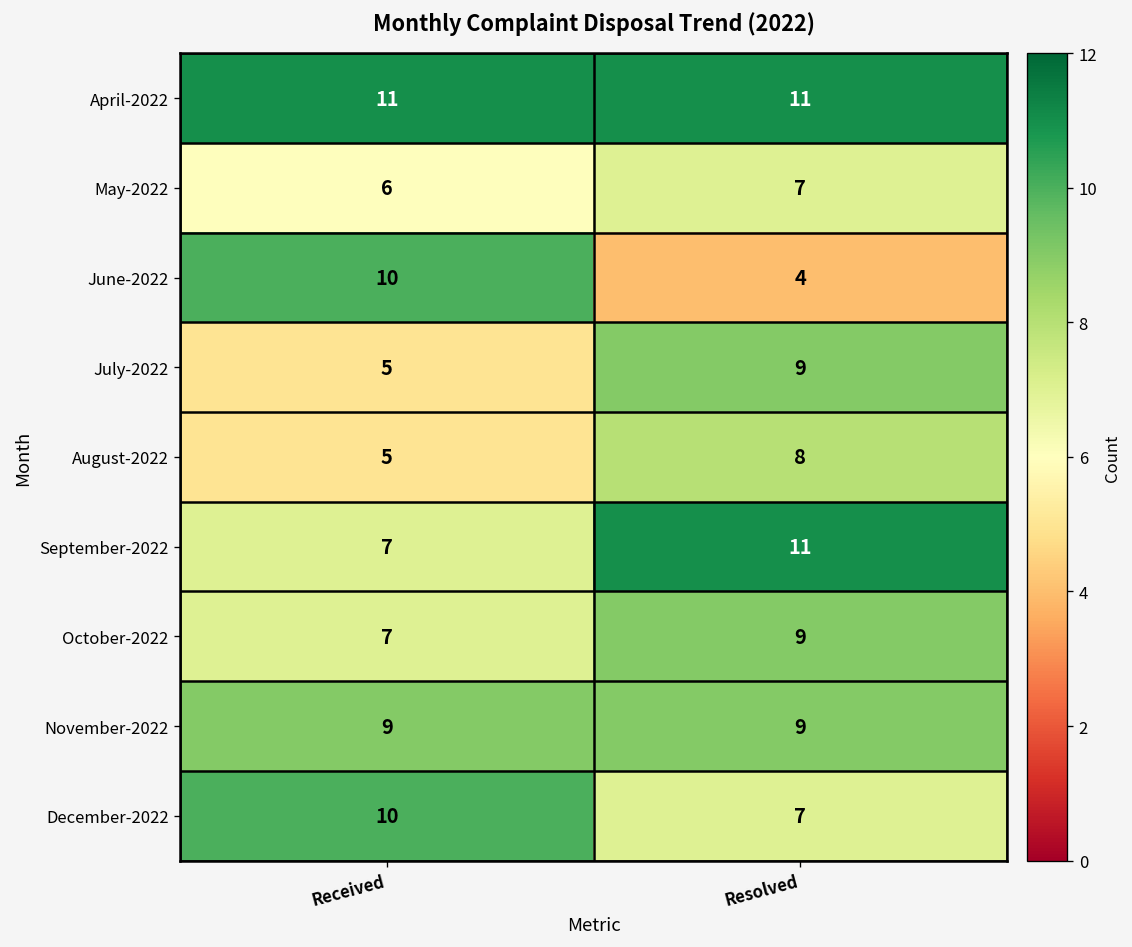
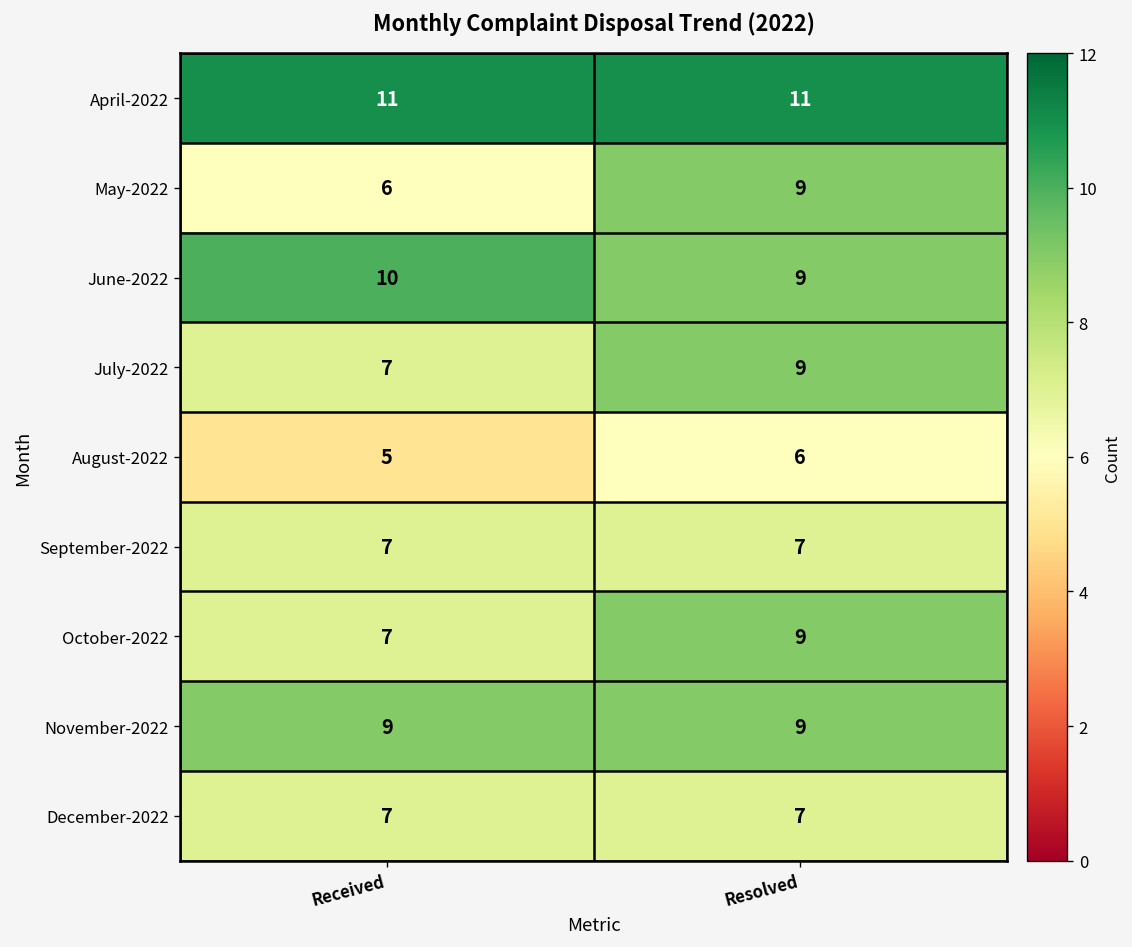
May-2022, Resolved: 7 -> 9
June-2022, Resolved: 4 -> 9
July-2022, Received: 5 -> 7
August-2022, Resolved: 8 -> 6
September-2022, Resolved: 11 -> 7
December-2022, Received: 10 -> 7
